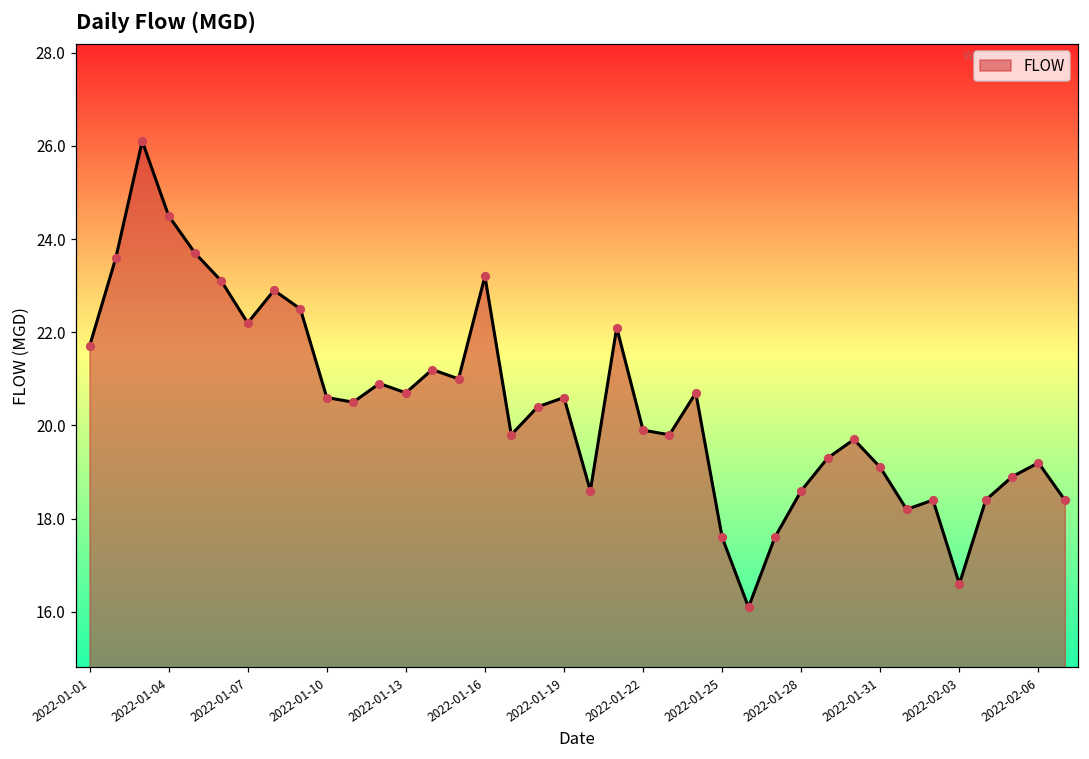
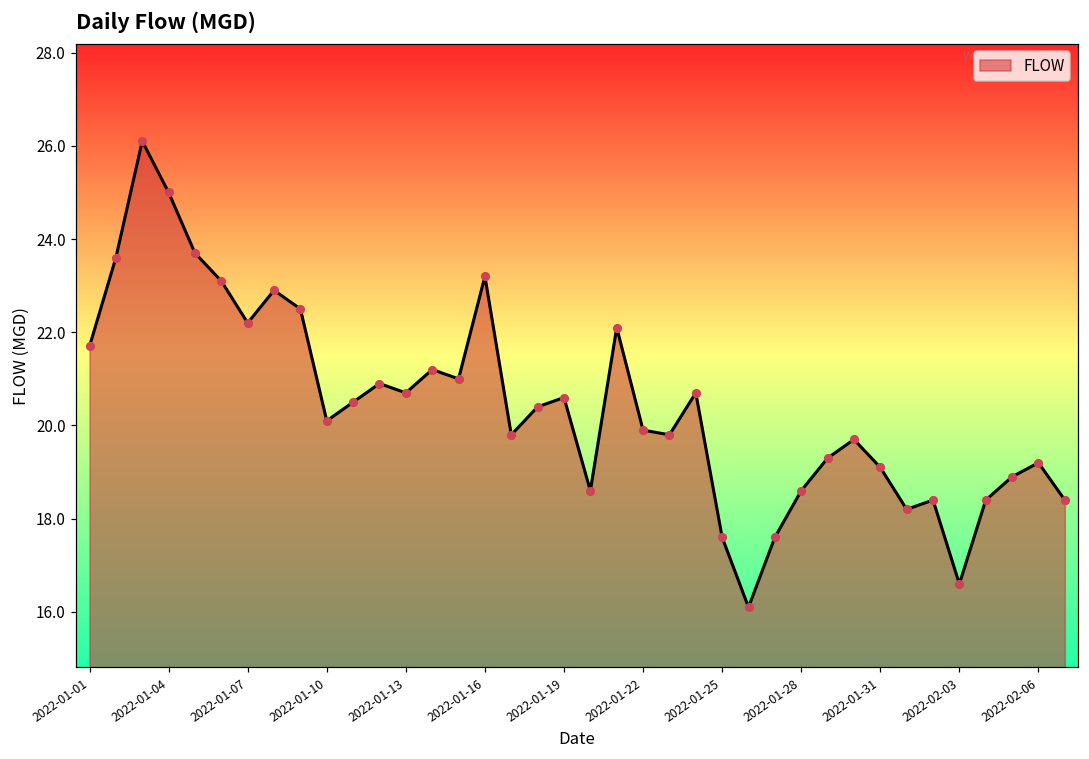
2022-01-04: 24.5 -> 25.0
2022-01-10: 20.6 -> 20.1
